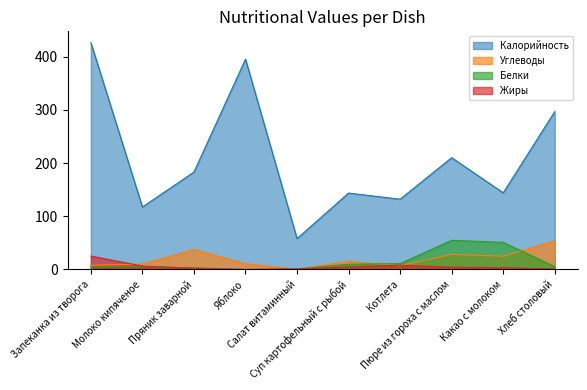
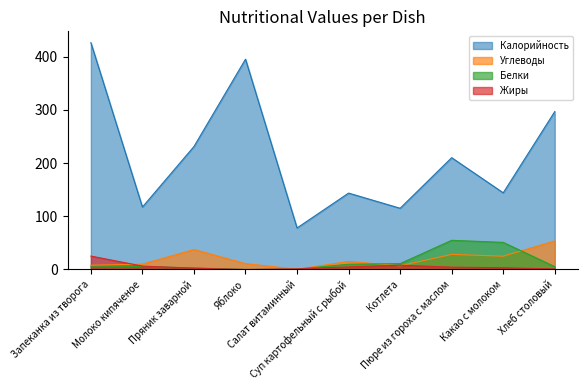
Калорийность, Пряник заварной: 180 -> 230
Калорийность, Салат витаминный: 60 -> 80
Калорийность, Котлета: 130 -> 120
